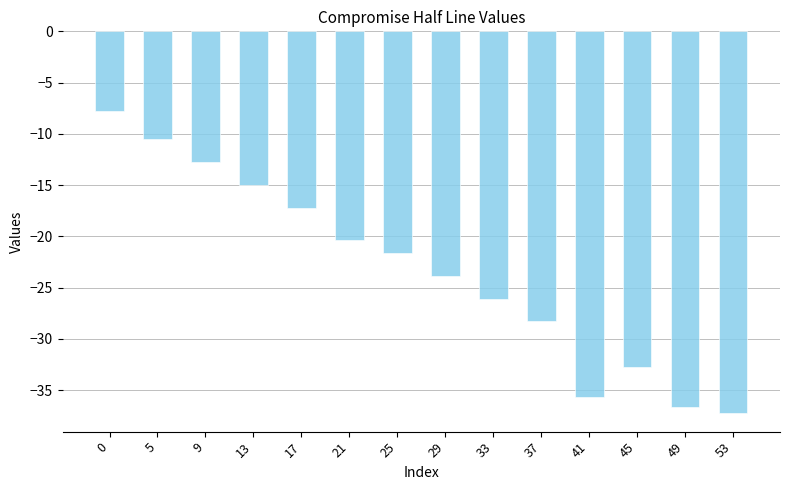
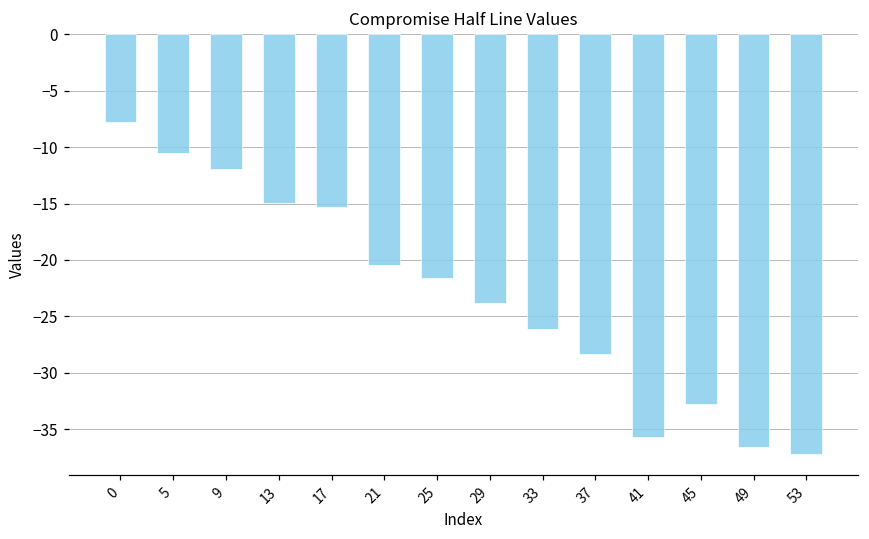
9: -12.8 -> -11.9
17: -17.2 -> -15.3
